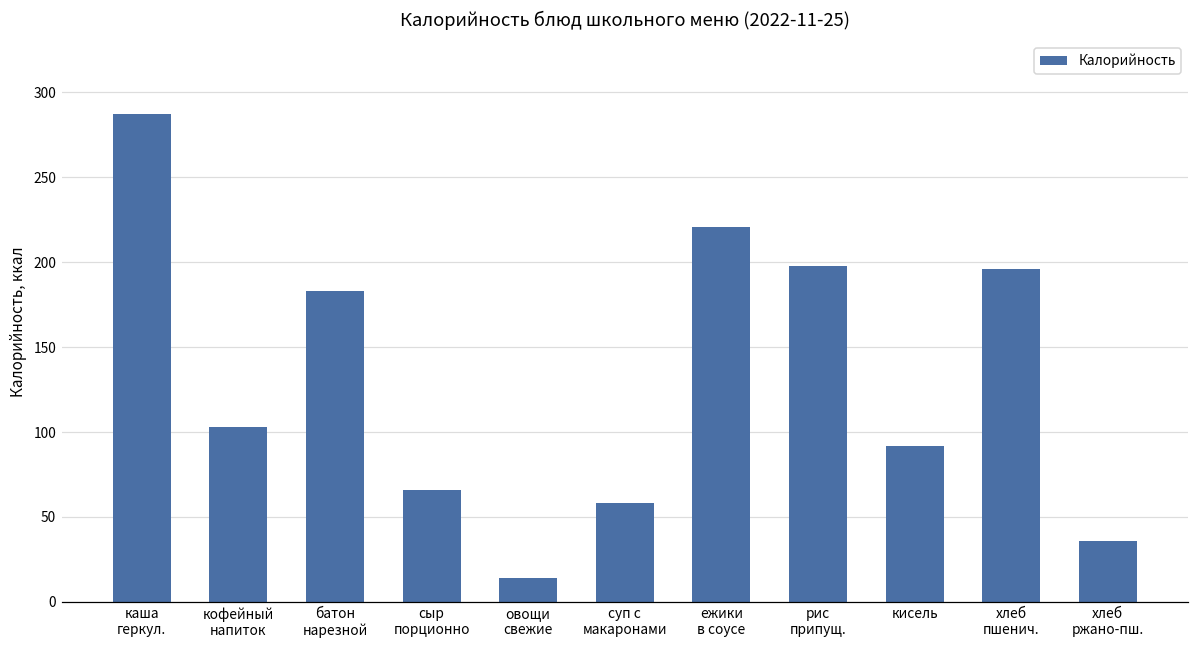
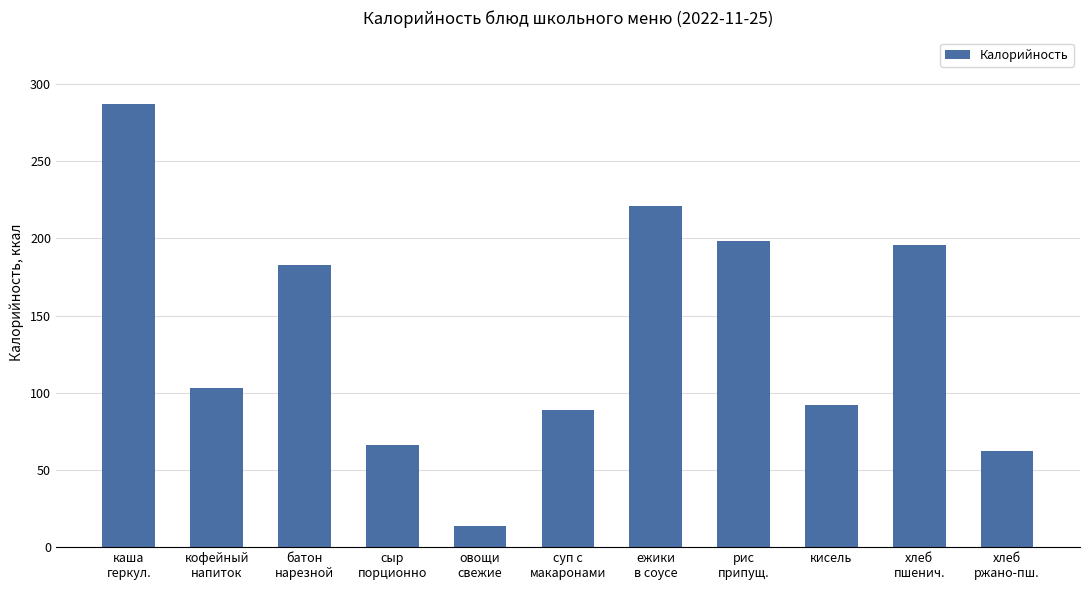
суп с макаронами: 58 -> 89
хлеб ржано-пш.: 36 -> 62
